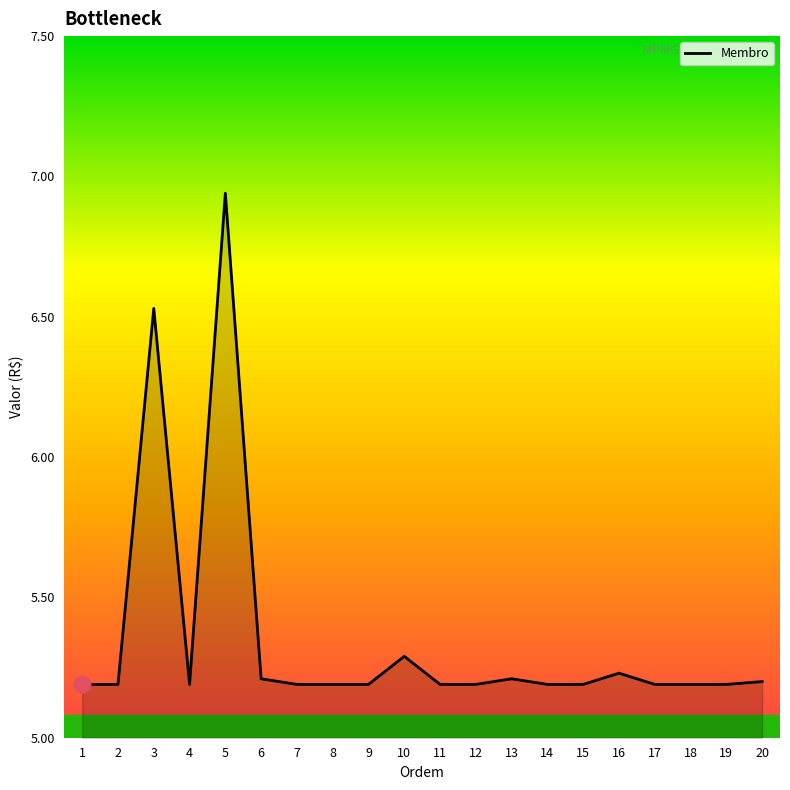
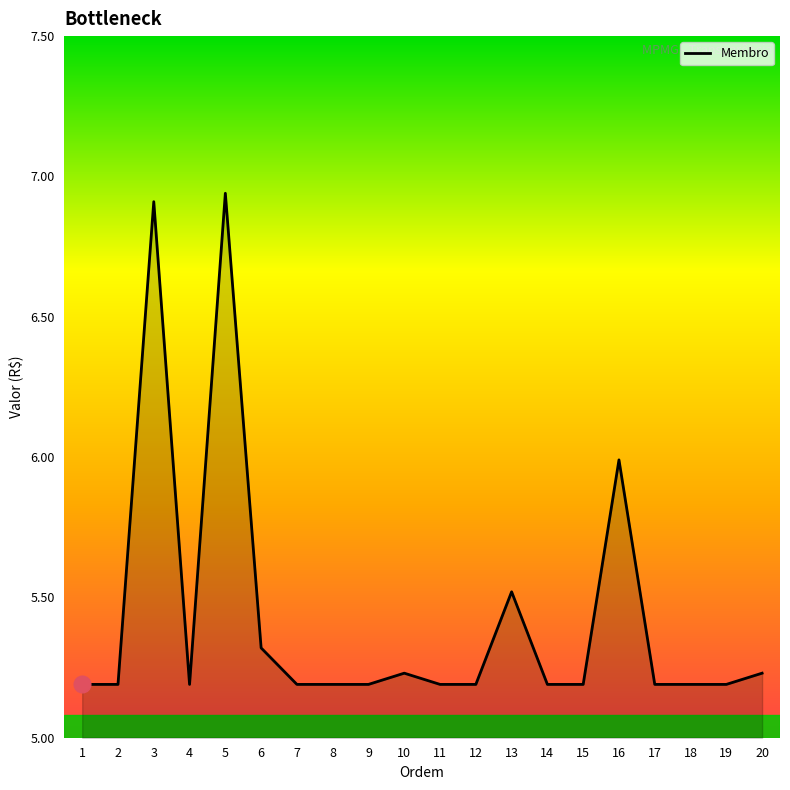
Membro, 3: 6.53 -> 6.91
Membro, 6: 5.21 -> 5.32
Membro, 10: 5.29 -> 5.23
Membro, 13: 5.21 -> 5.52
Membro, 16: 5.23 -> 5.99
Membro, 20: 5.20 -> 5.23
